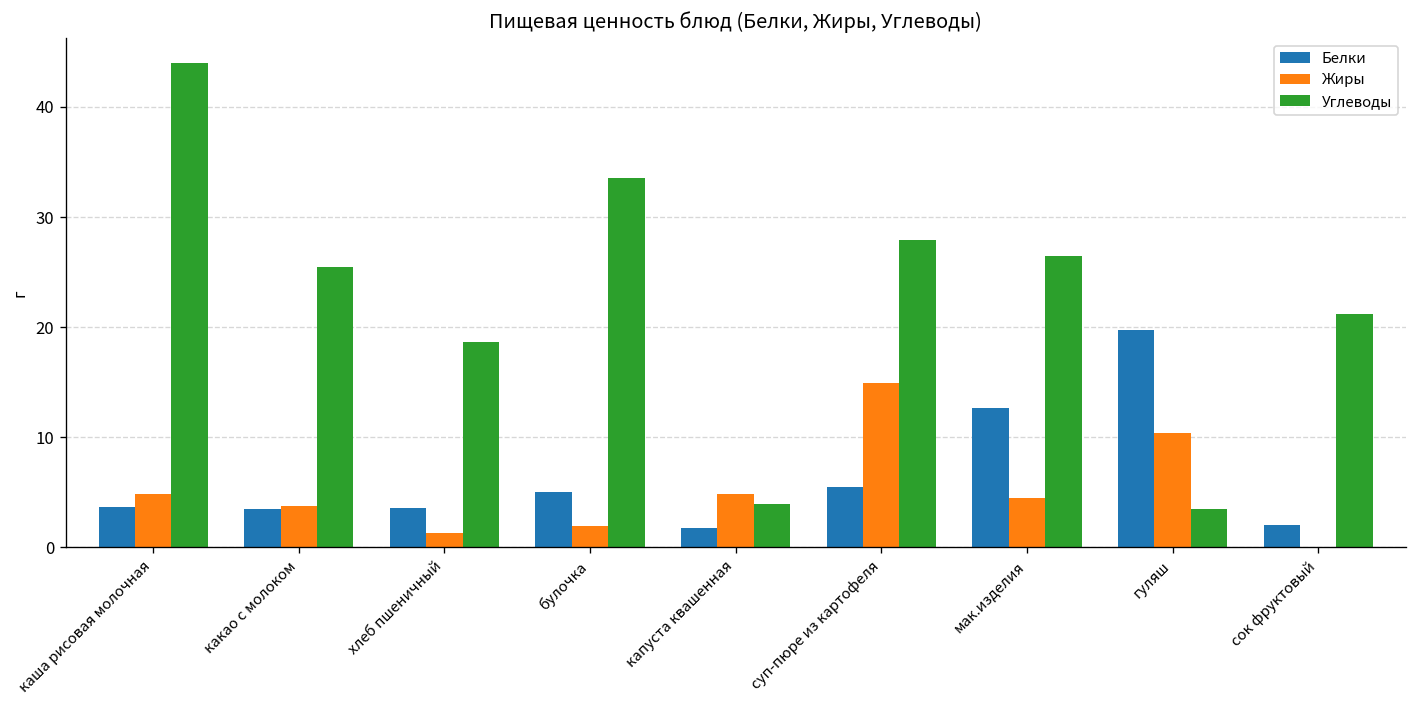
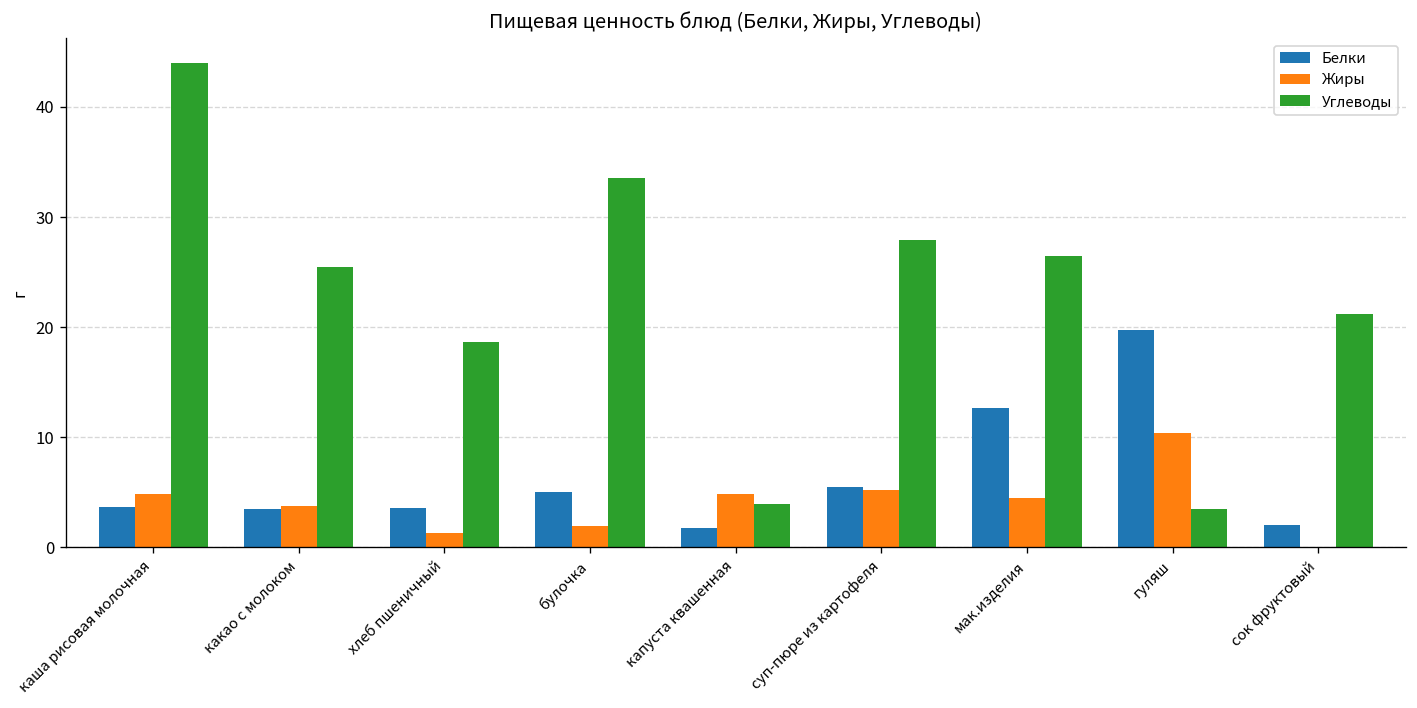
Жиры, суп-пюре из картофеля: 15 -> 5
